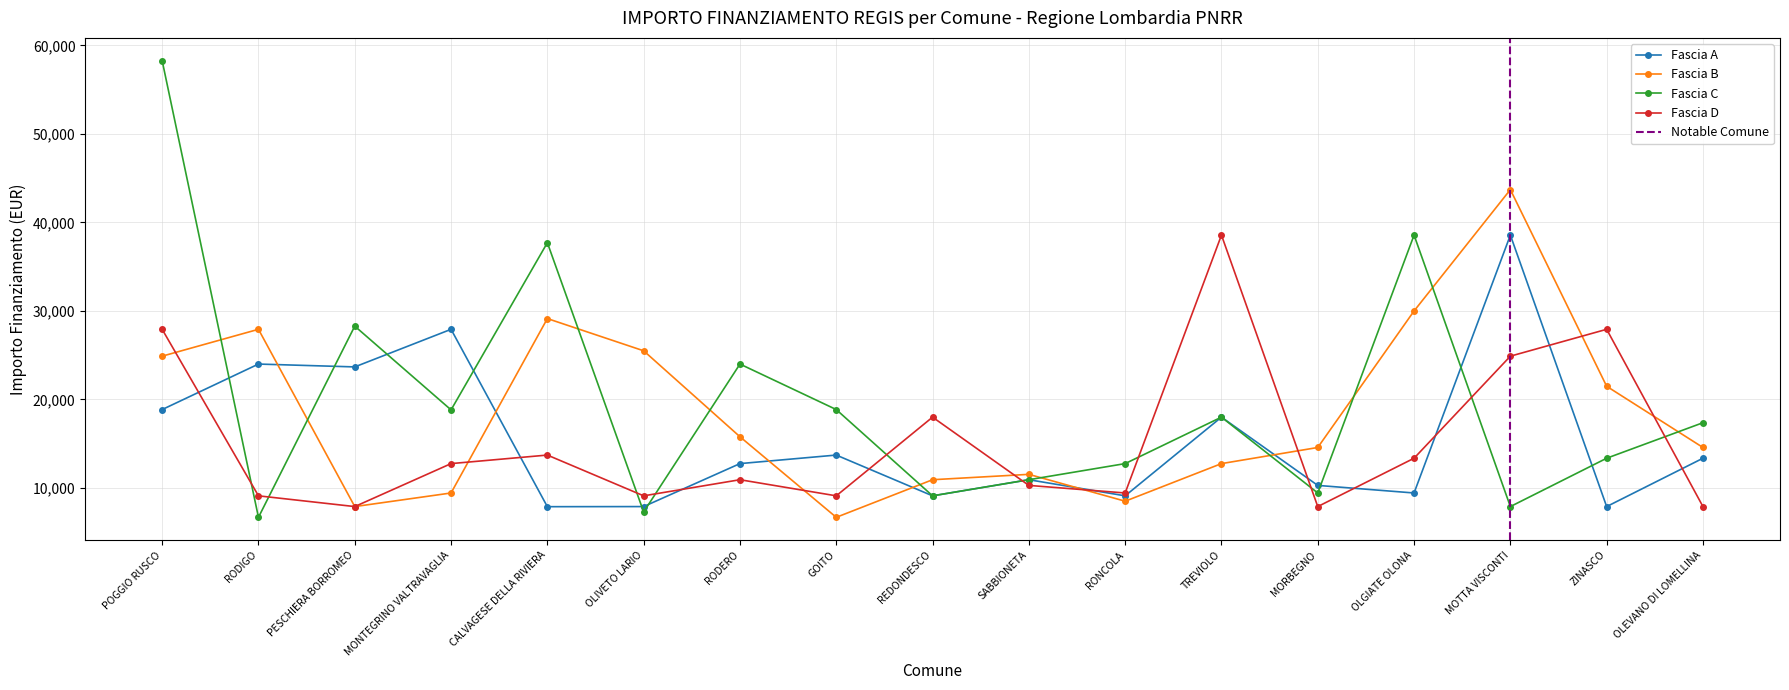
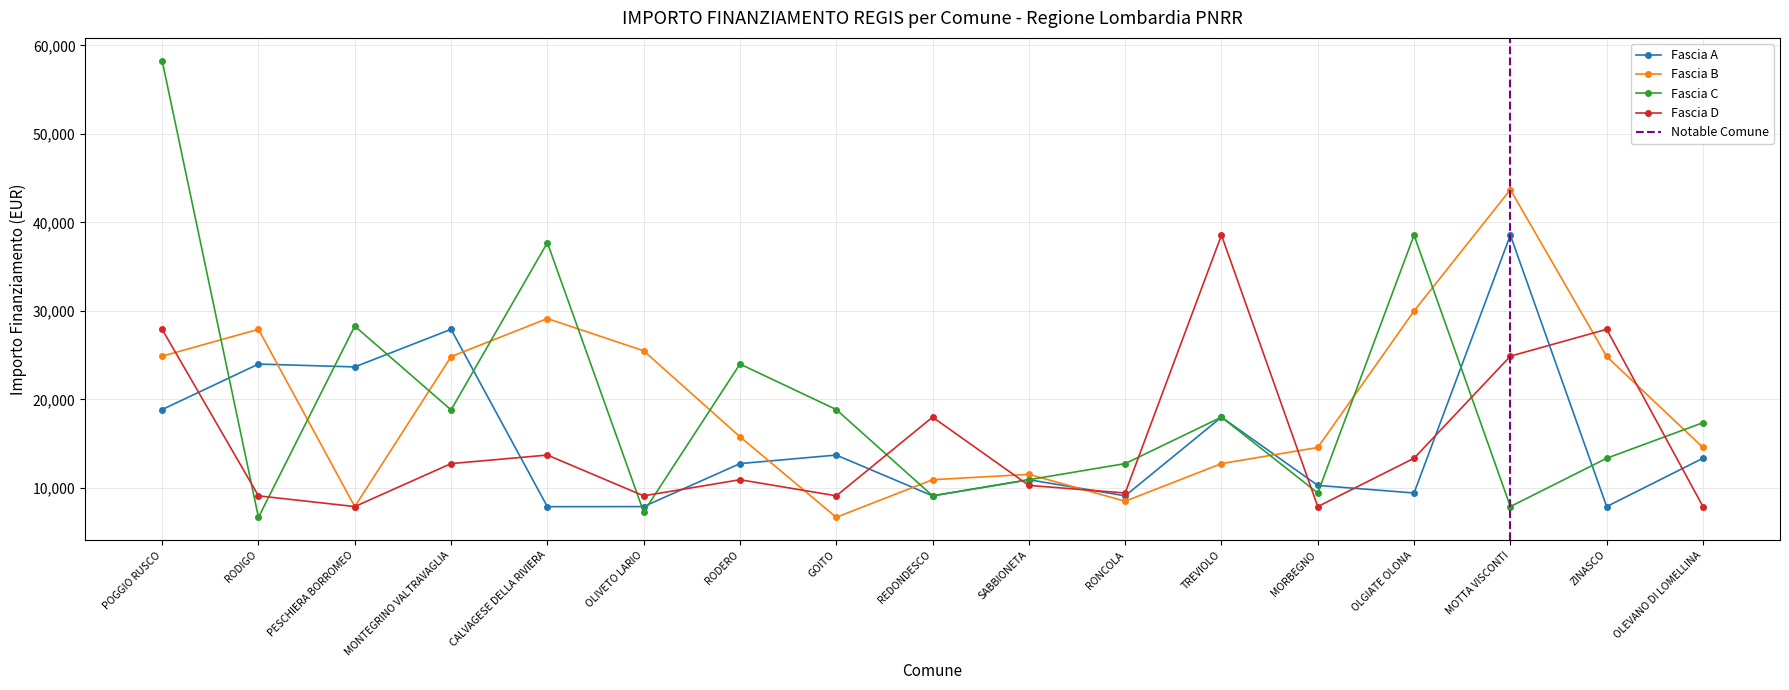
Fascia B, MONTEGRINO VALTRAVAGLIA: 9,000 -> 25,000
Fascia B, ZINASCO: 21,000 -> 25,000
